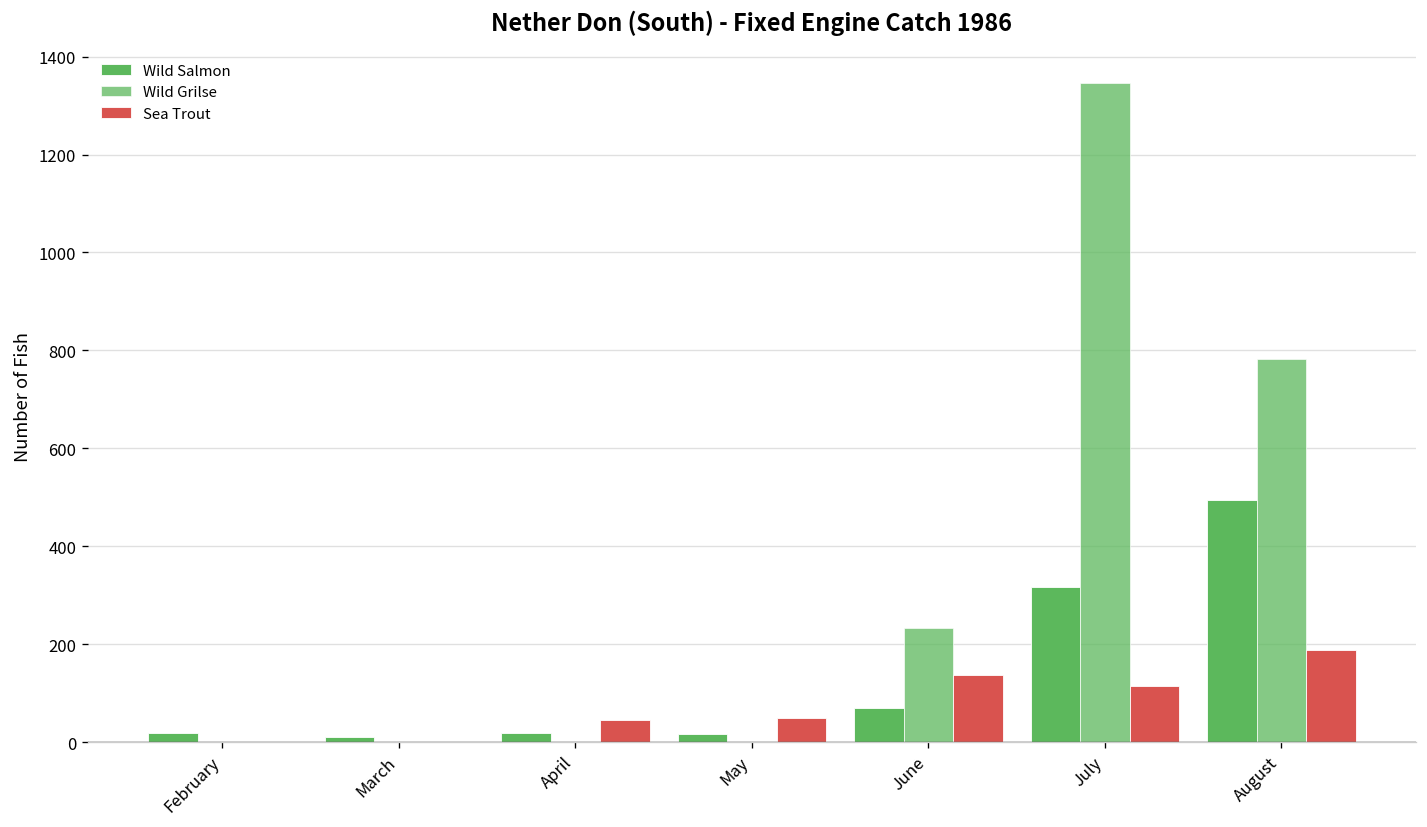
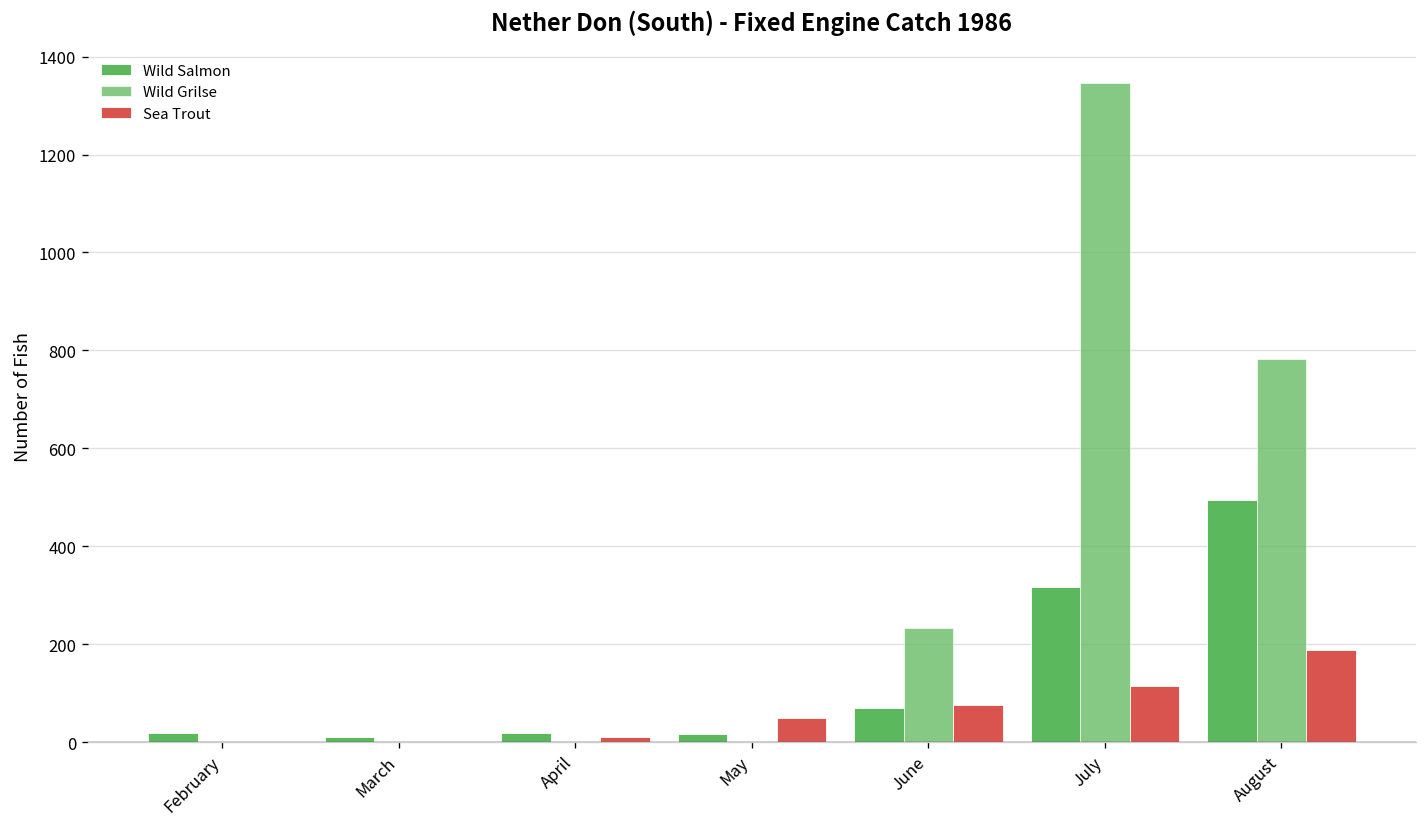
Sea Trout, April: 50 -> 10
Sea Trout, June: 140 -> 80
